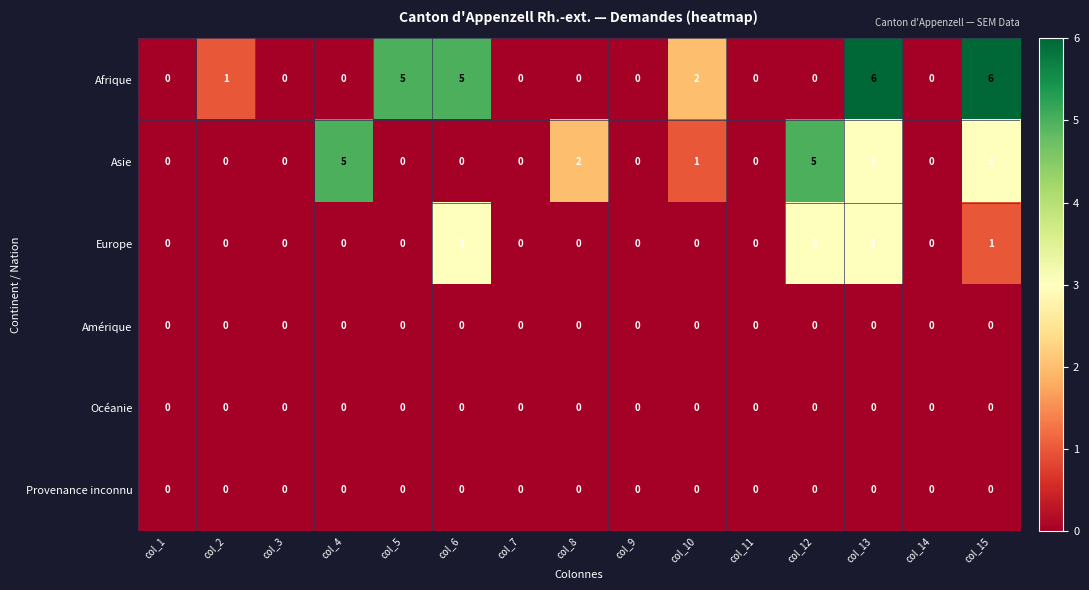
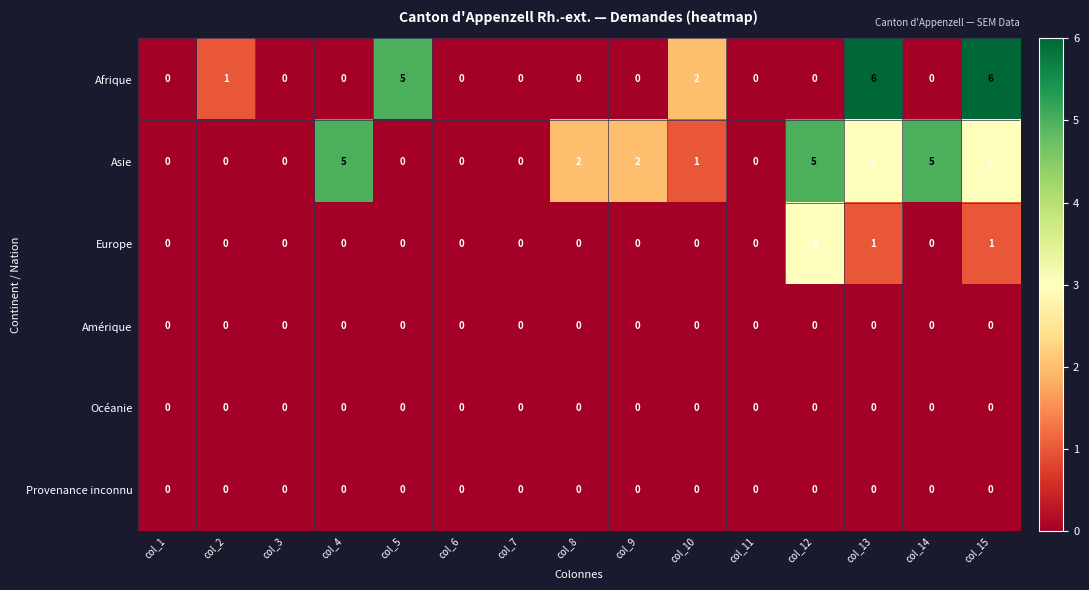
Afrique, col_6: 5 -> 0
Asie, col_9: 0 -> 2
Asie, col_14: 0 -> 5
Europe, col_6: 3 -> 0
Europe, col_13: 3 -> 1
